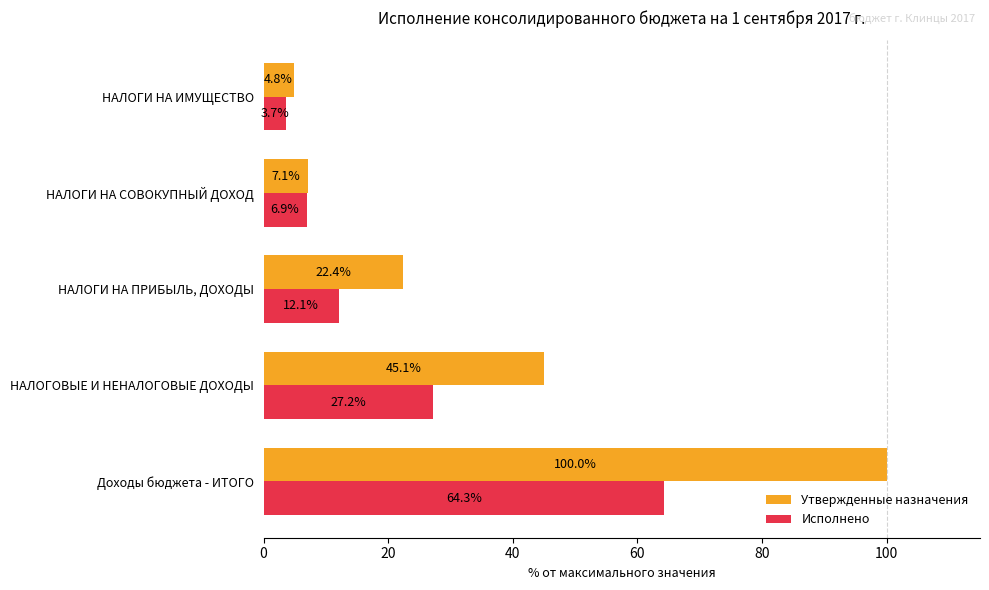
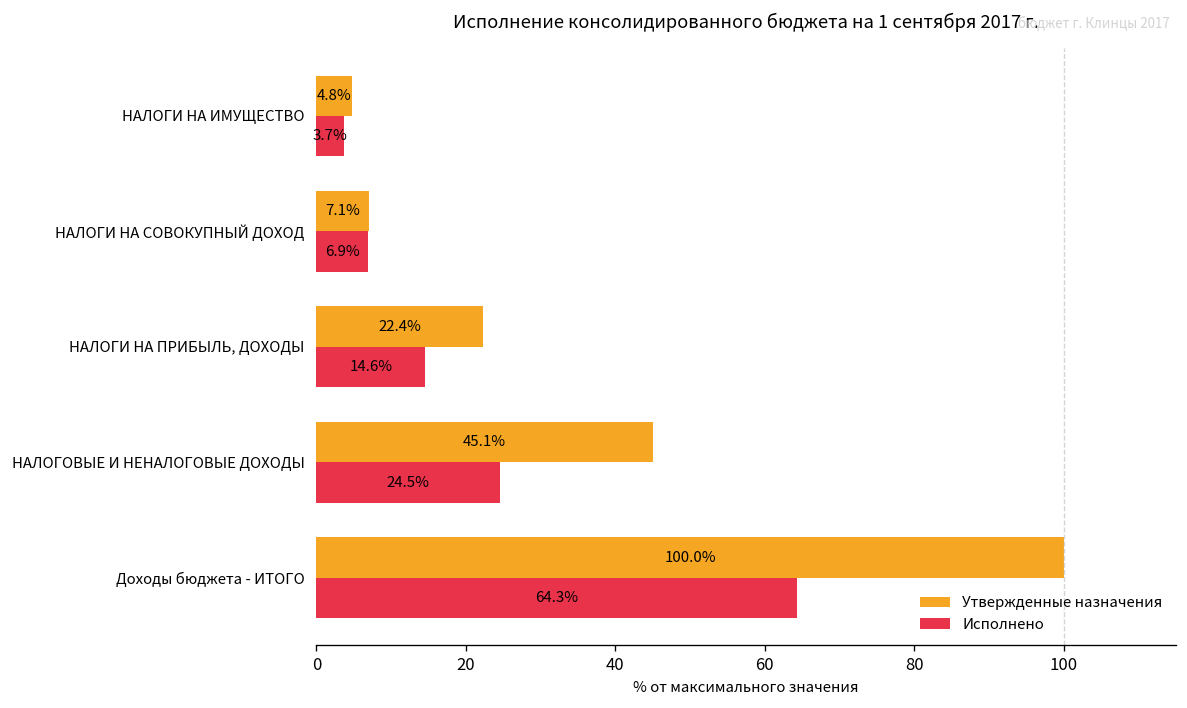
Исполнено, НАЛОГИ НА ПРИБЫЛЬ, ДОХОДЫ: 12.1% -> 14.6%
Исполнено, НАЛОГОВЫЕ И НЕНАЛОГОВЫЕ ДОХОДЫ: 27.2% -> 24.5%
